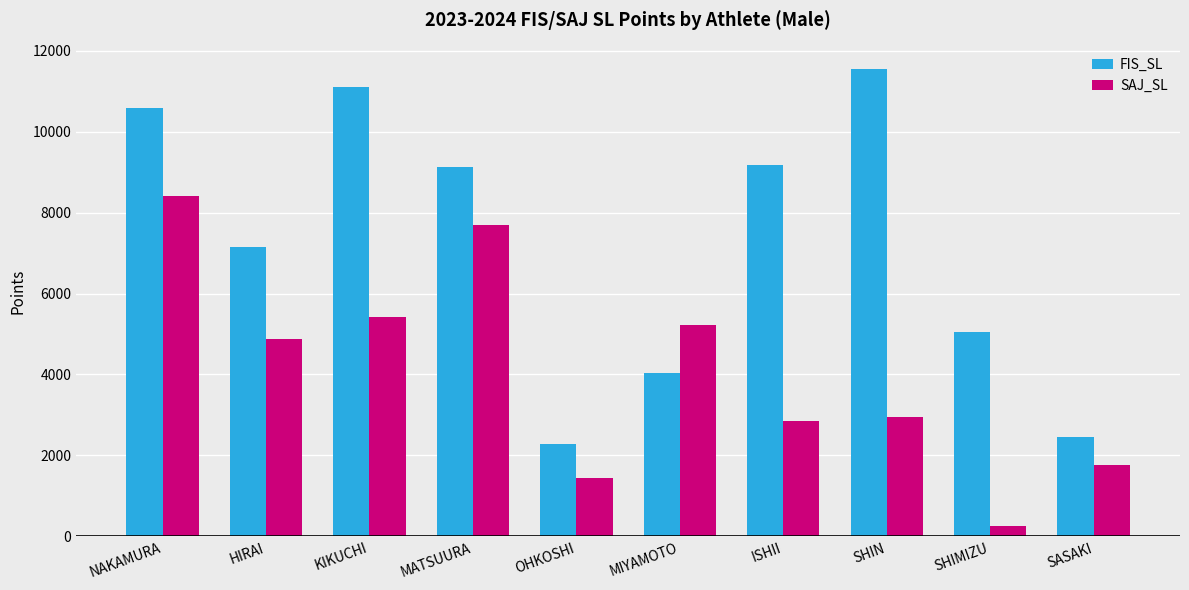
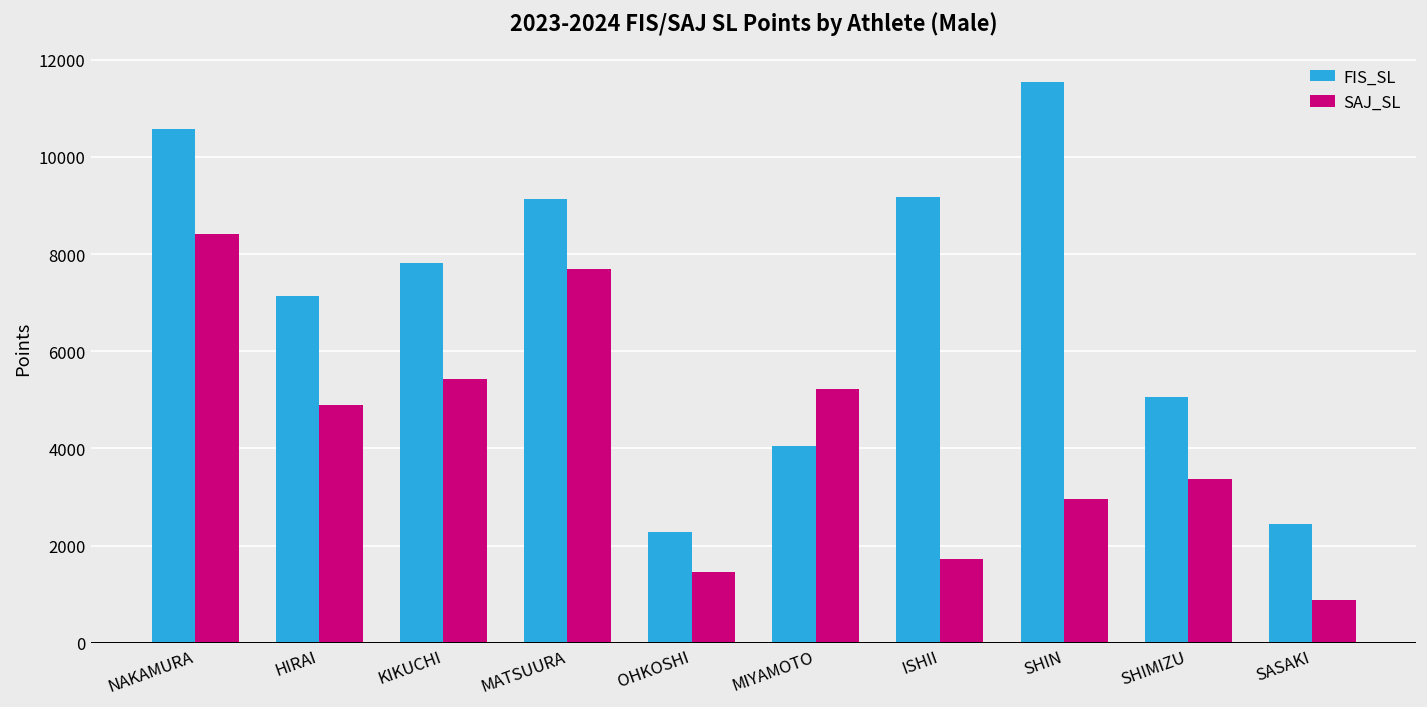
FIS_SL, KIKUCHI: 11100 -> 7800
SAJ_SL, ISHII: 2900 -> 1700
SAJ_SL, SHIMIZU: 300 -> 3400
SAJ_SL, SASAKI: 1800 -> 900
